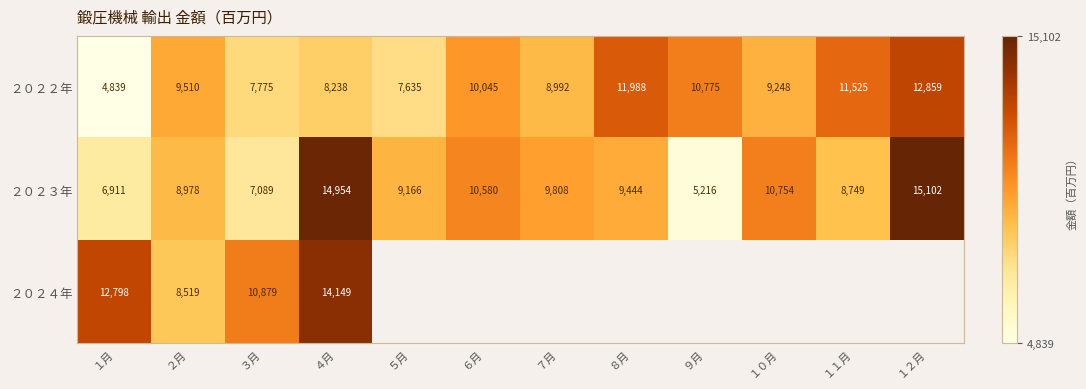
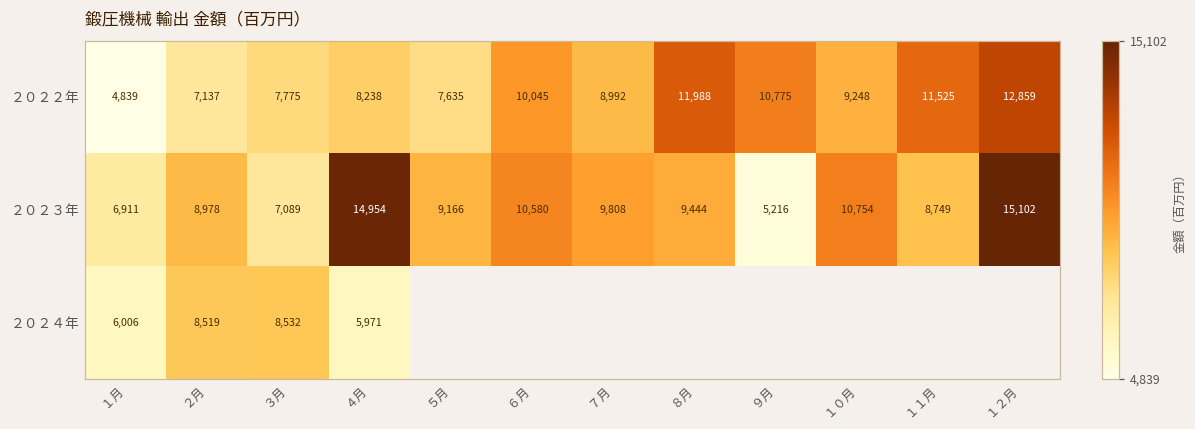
２０２２年, ２月: 9,510 -> 7,137
２０２４年, １月: 12,798 -> 6,006
２０２４年, ３月: 10,879 -> 8,532
２０２４年, ４月: 14,149 -> 5,971
